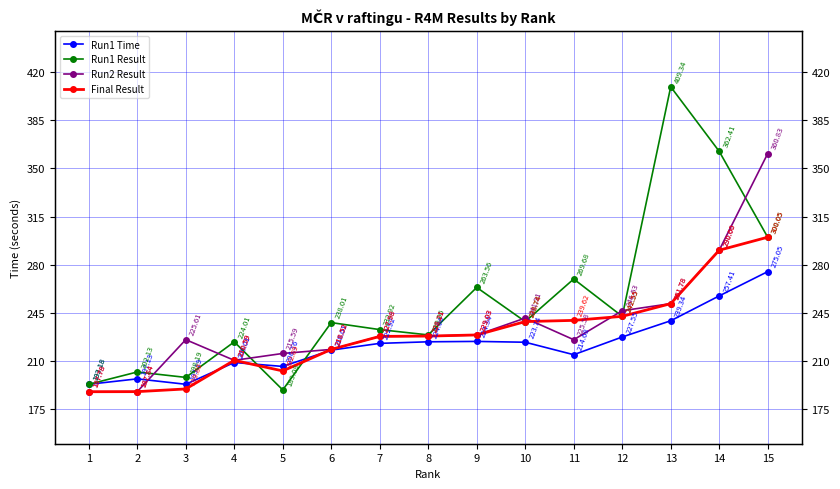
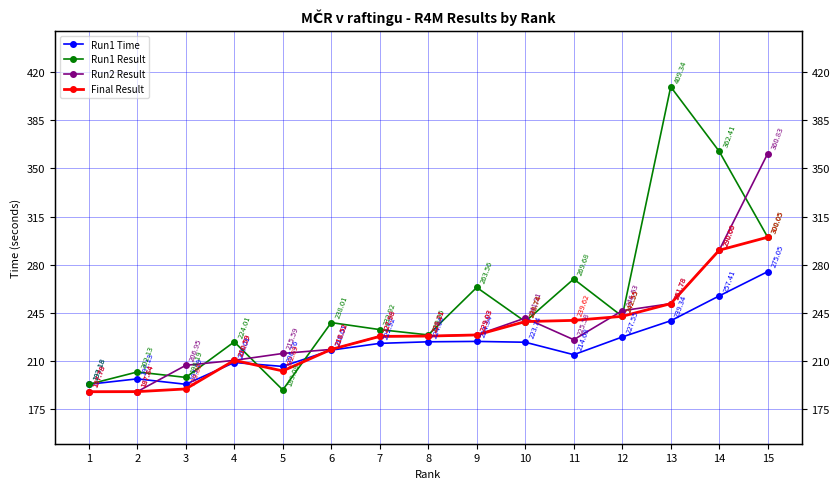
Run2 Result, 3: 225.61 -> 206.95
